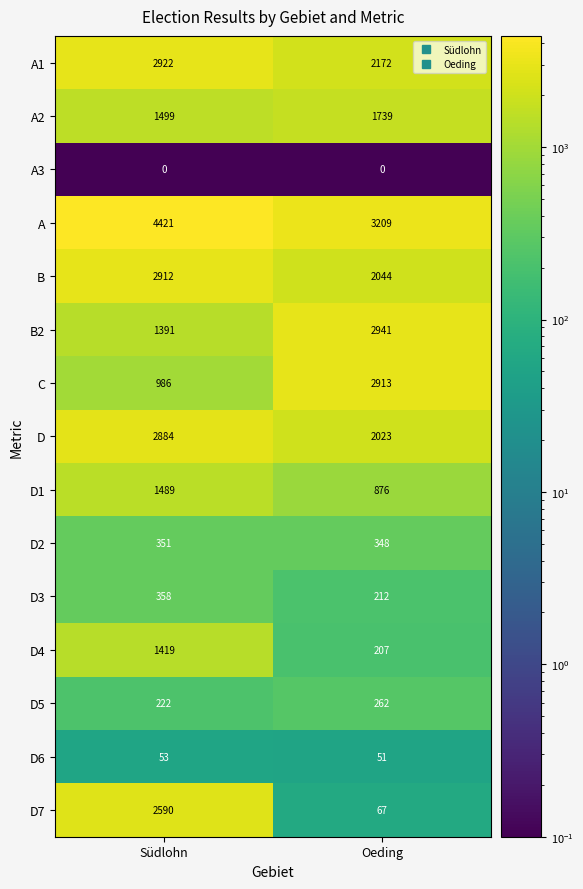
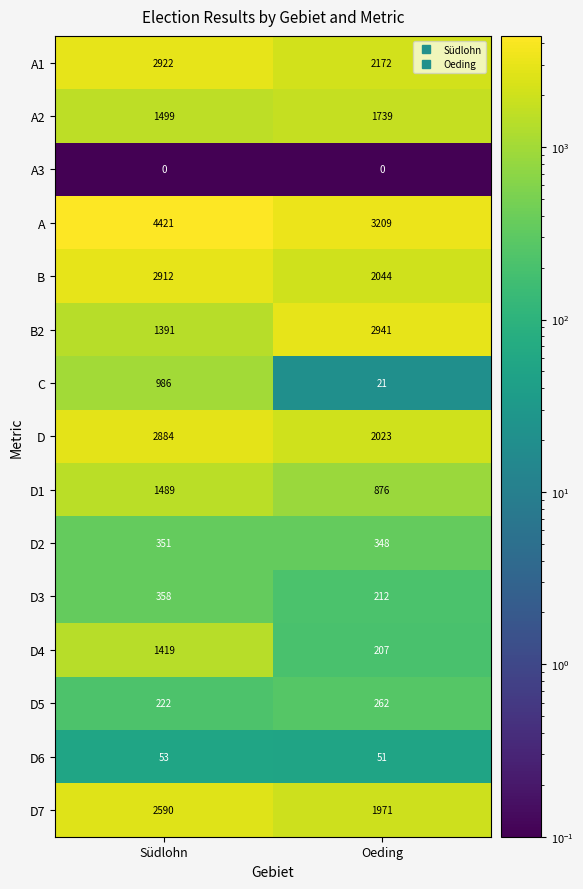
C, Oeding: 2913 -> 21
D7, Oeding: 67 -> 1971
